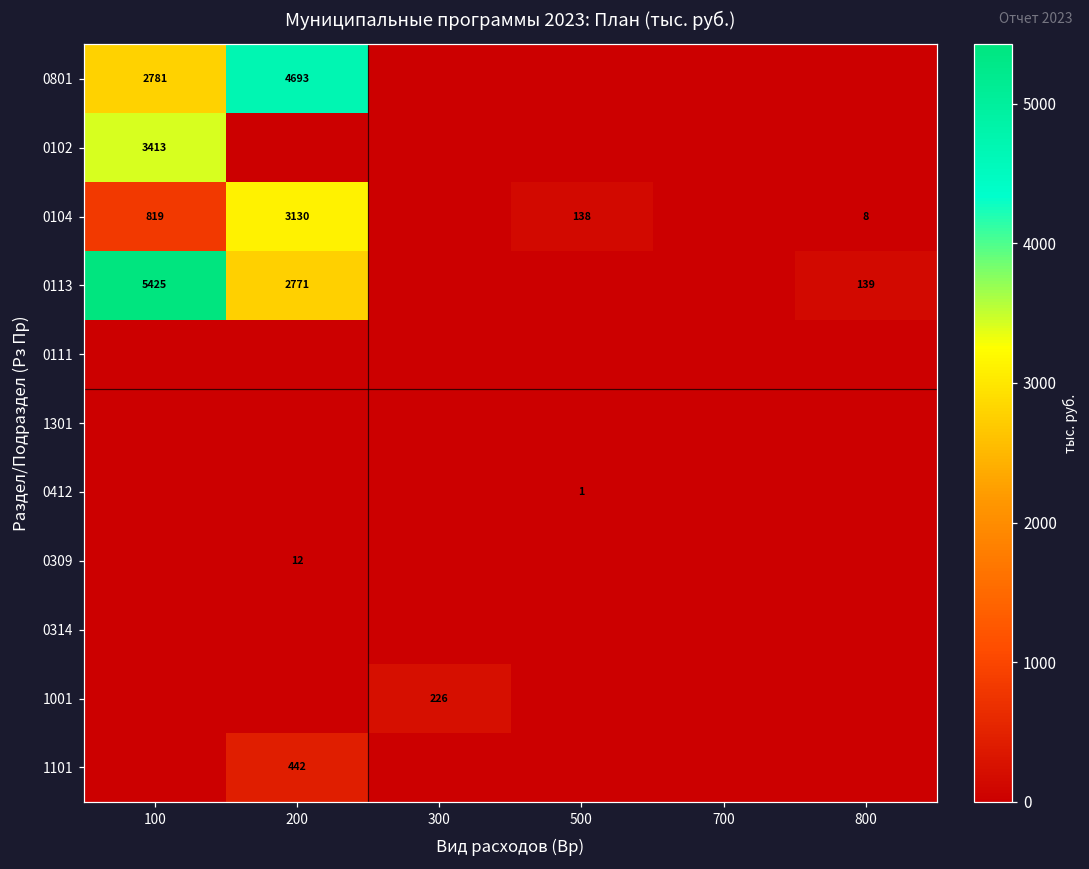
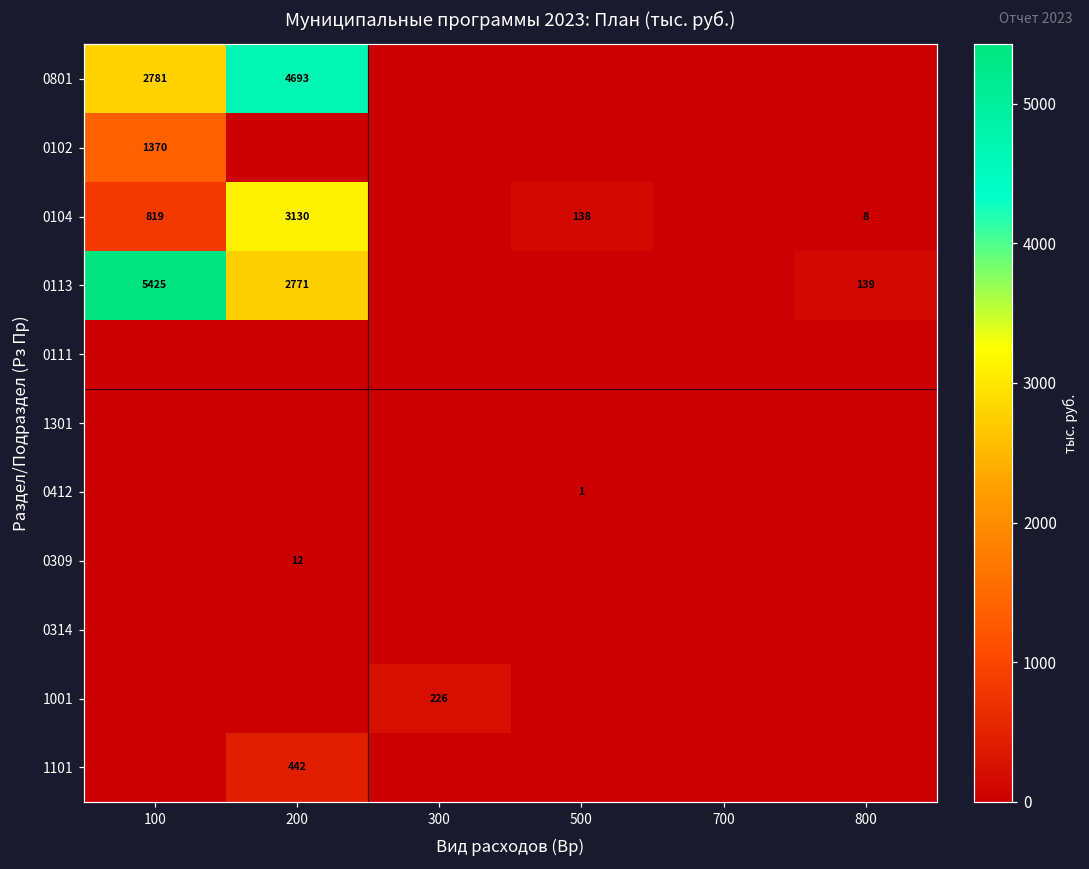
0102, 100: 3413 -> 1370
